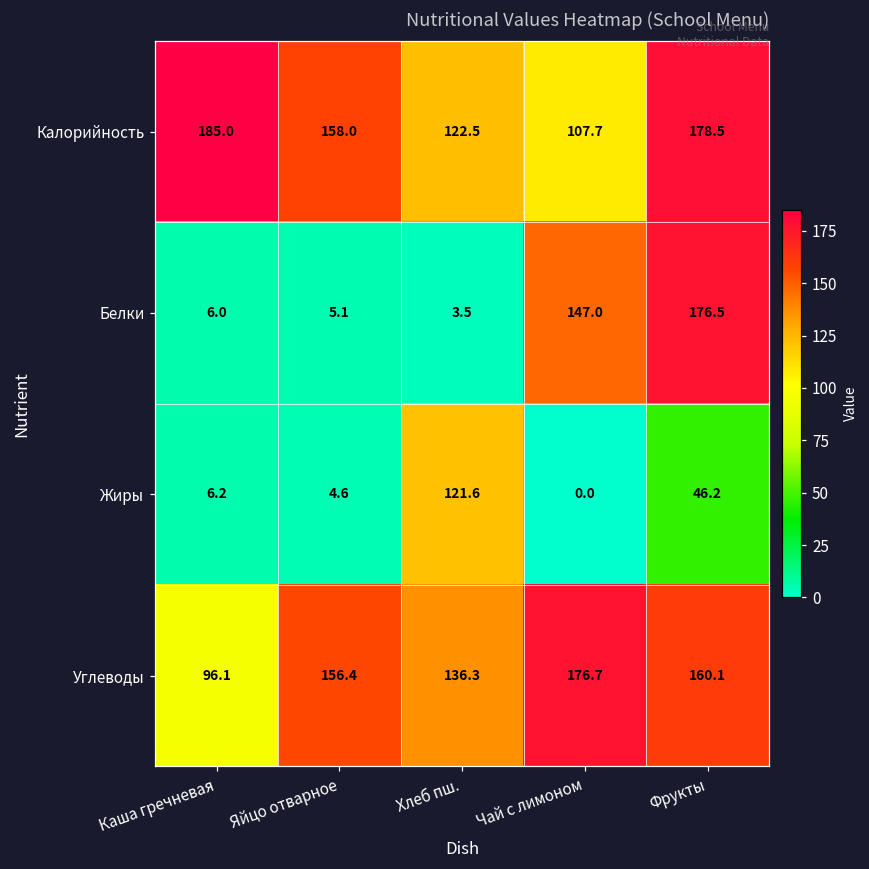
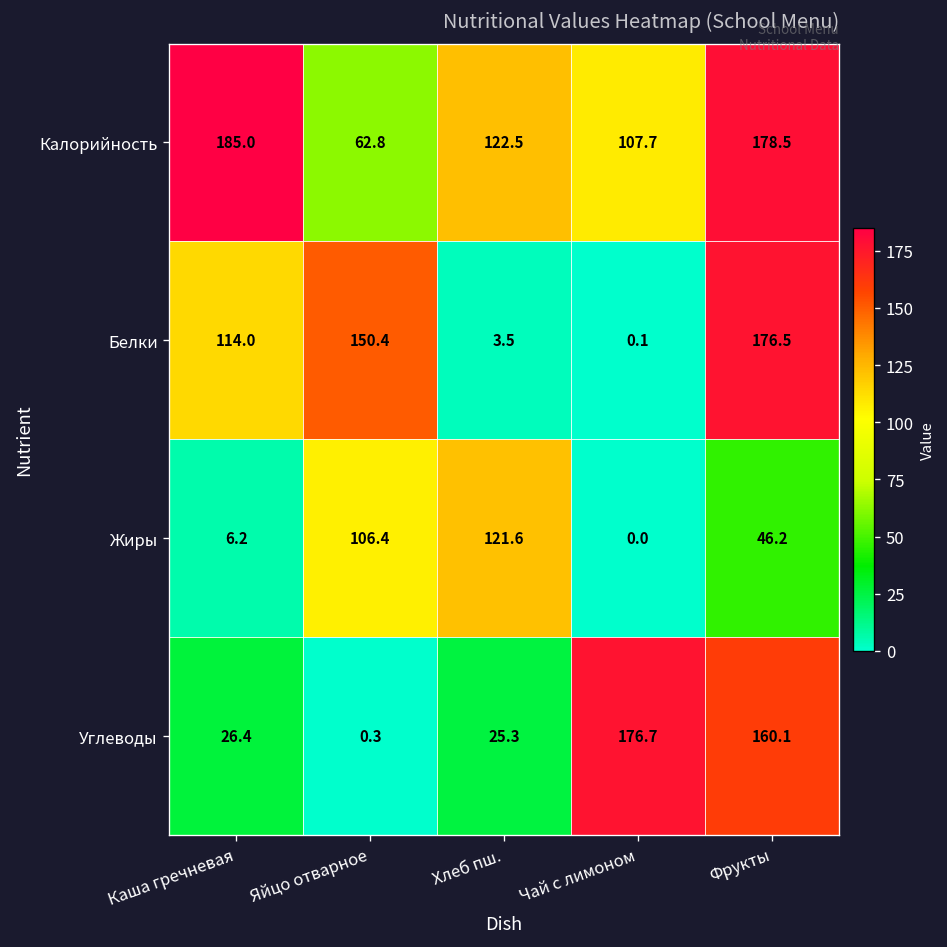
Калорийность, Яйцо отварное: 158.0 -> 62.8
Белки, Каша гречневая: 6.0 -> 114.0
Белки, Яйцо отварное: 5.1 -> 150.4
Белки, Чай с лимоном: 147.0 -> 0.1
Жиры, Яйцо отварное: 4.6 -> 106.4
Углеводы, Каша гречневая: 96.1 -> 26.4
Углеводы, Яйцо отварное: 156.4 -> 0.3
Углеводы, Хлеб пш.: 136.3 -> 25.3
